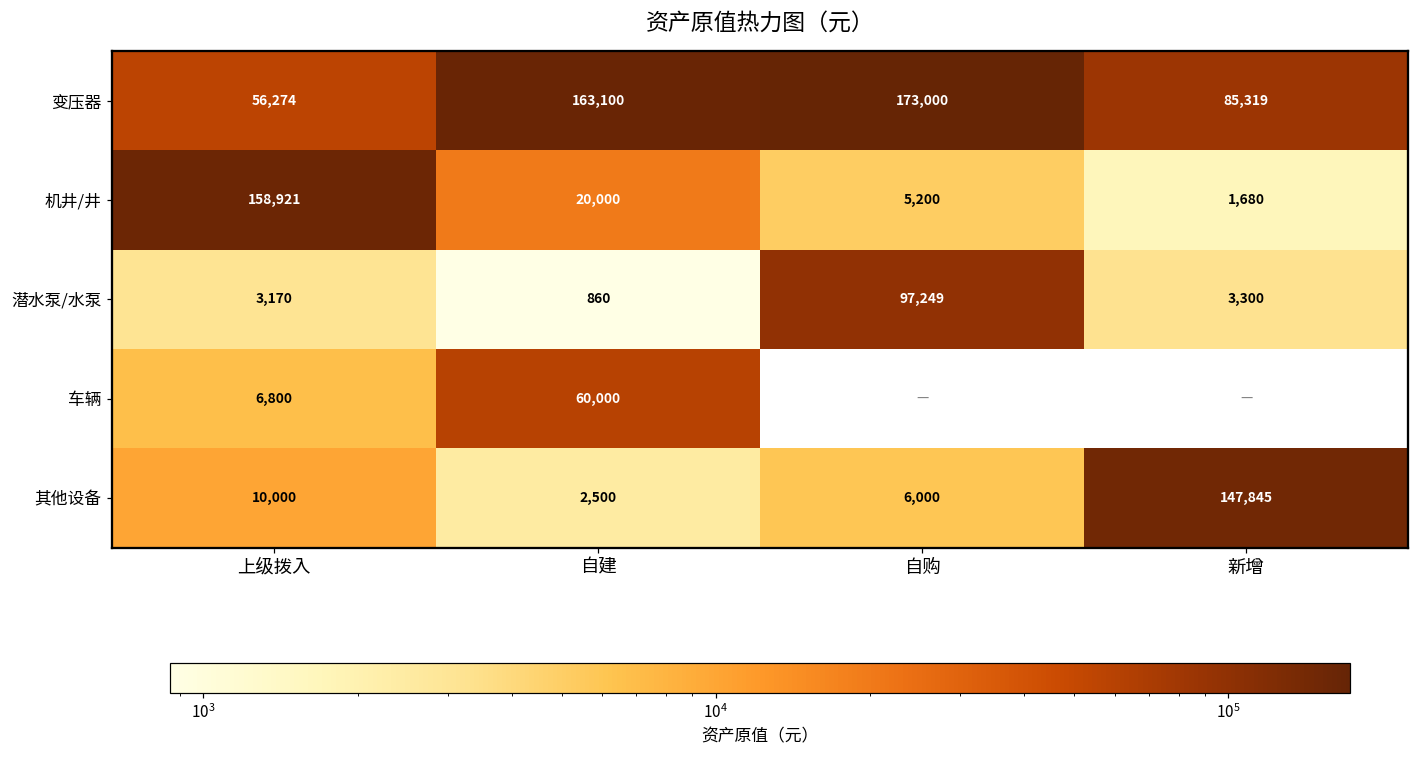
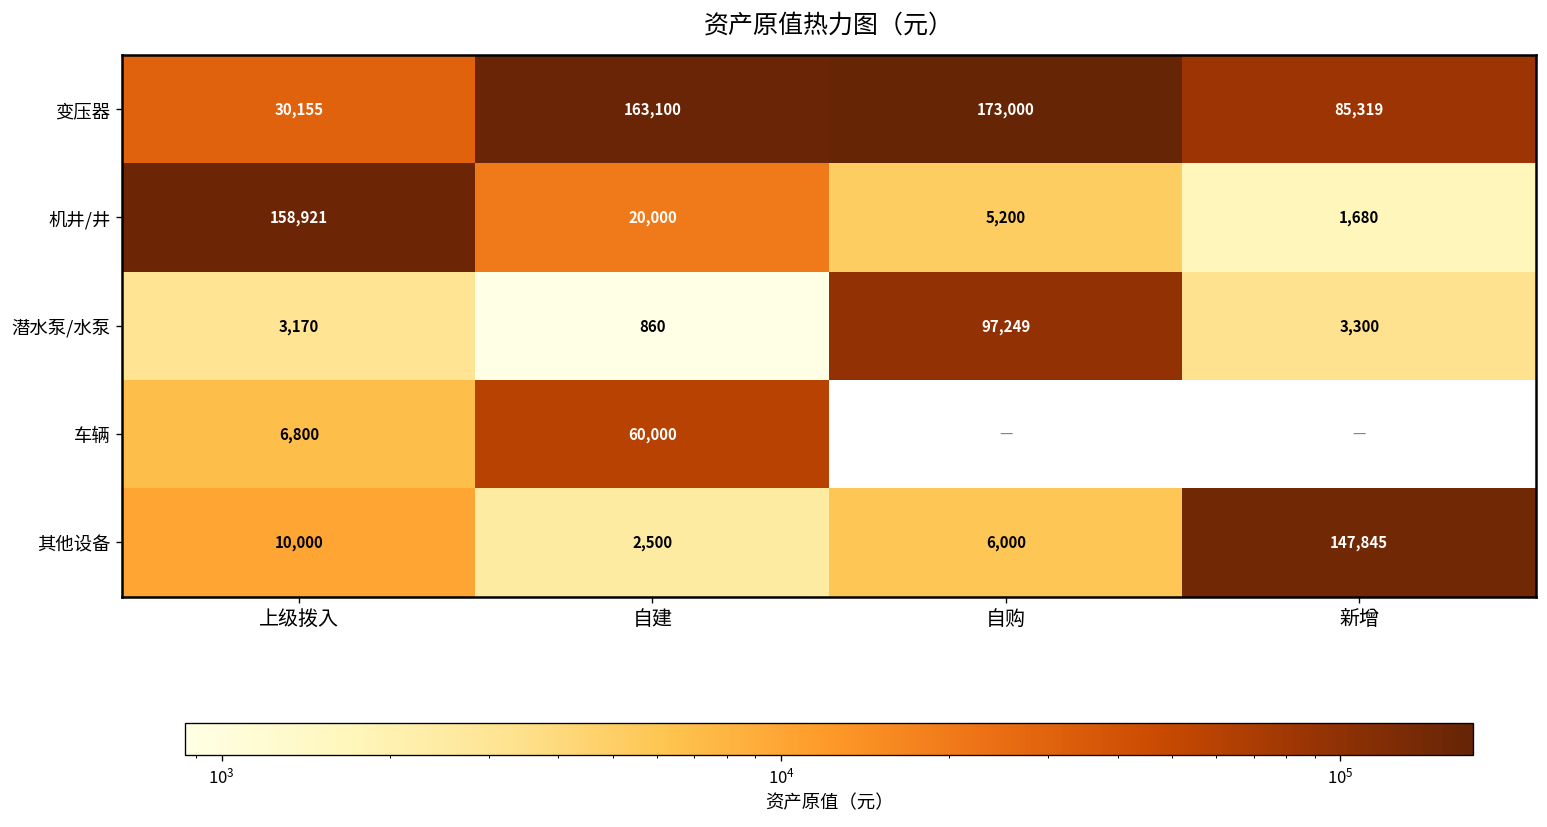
变压器, 上级拨入: 56,274 -> 30,155
